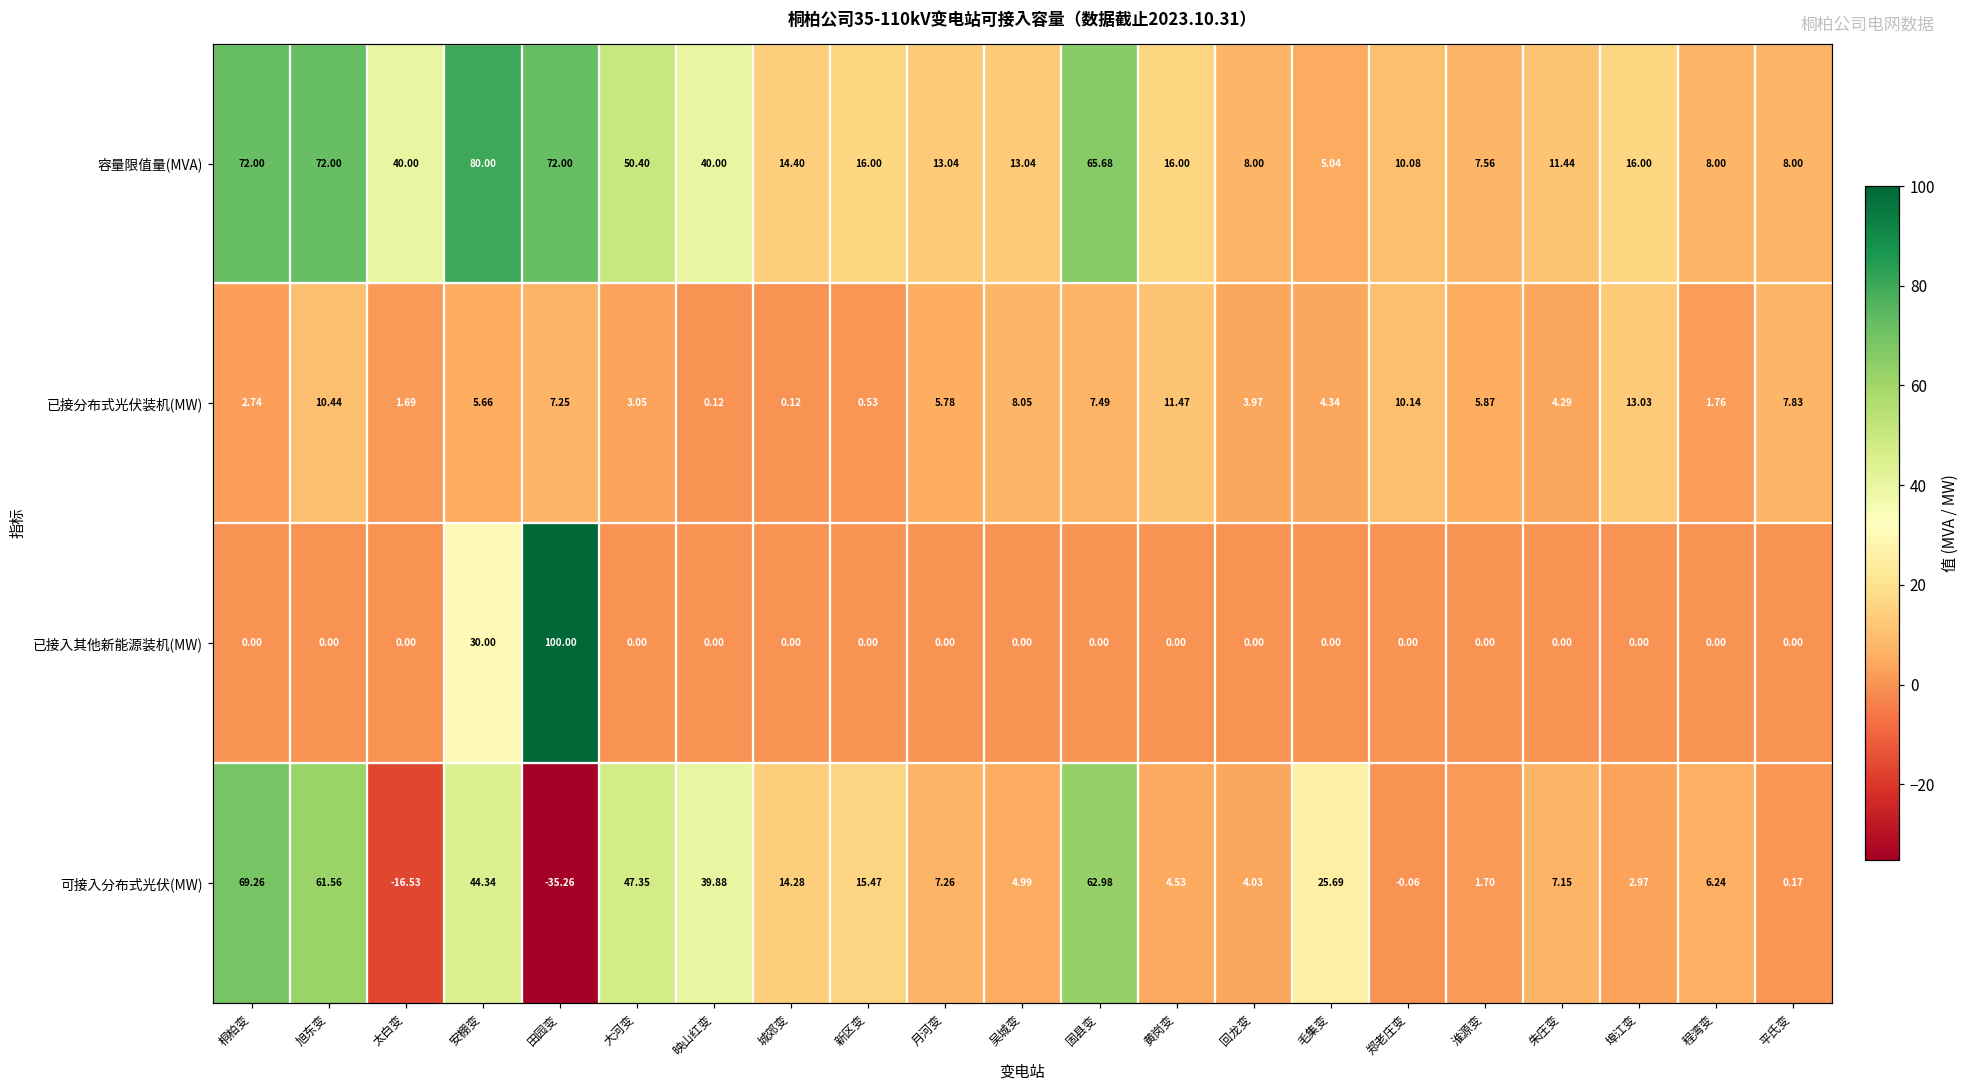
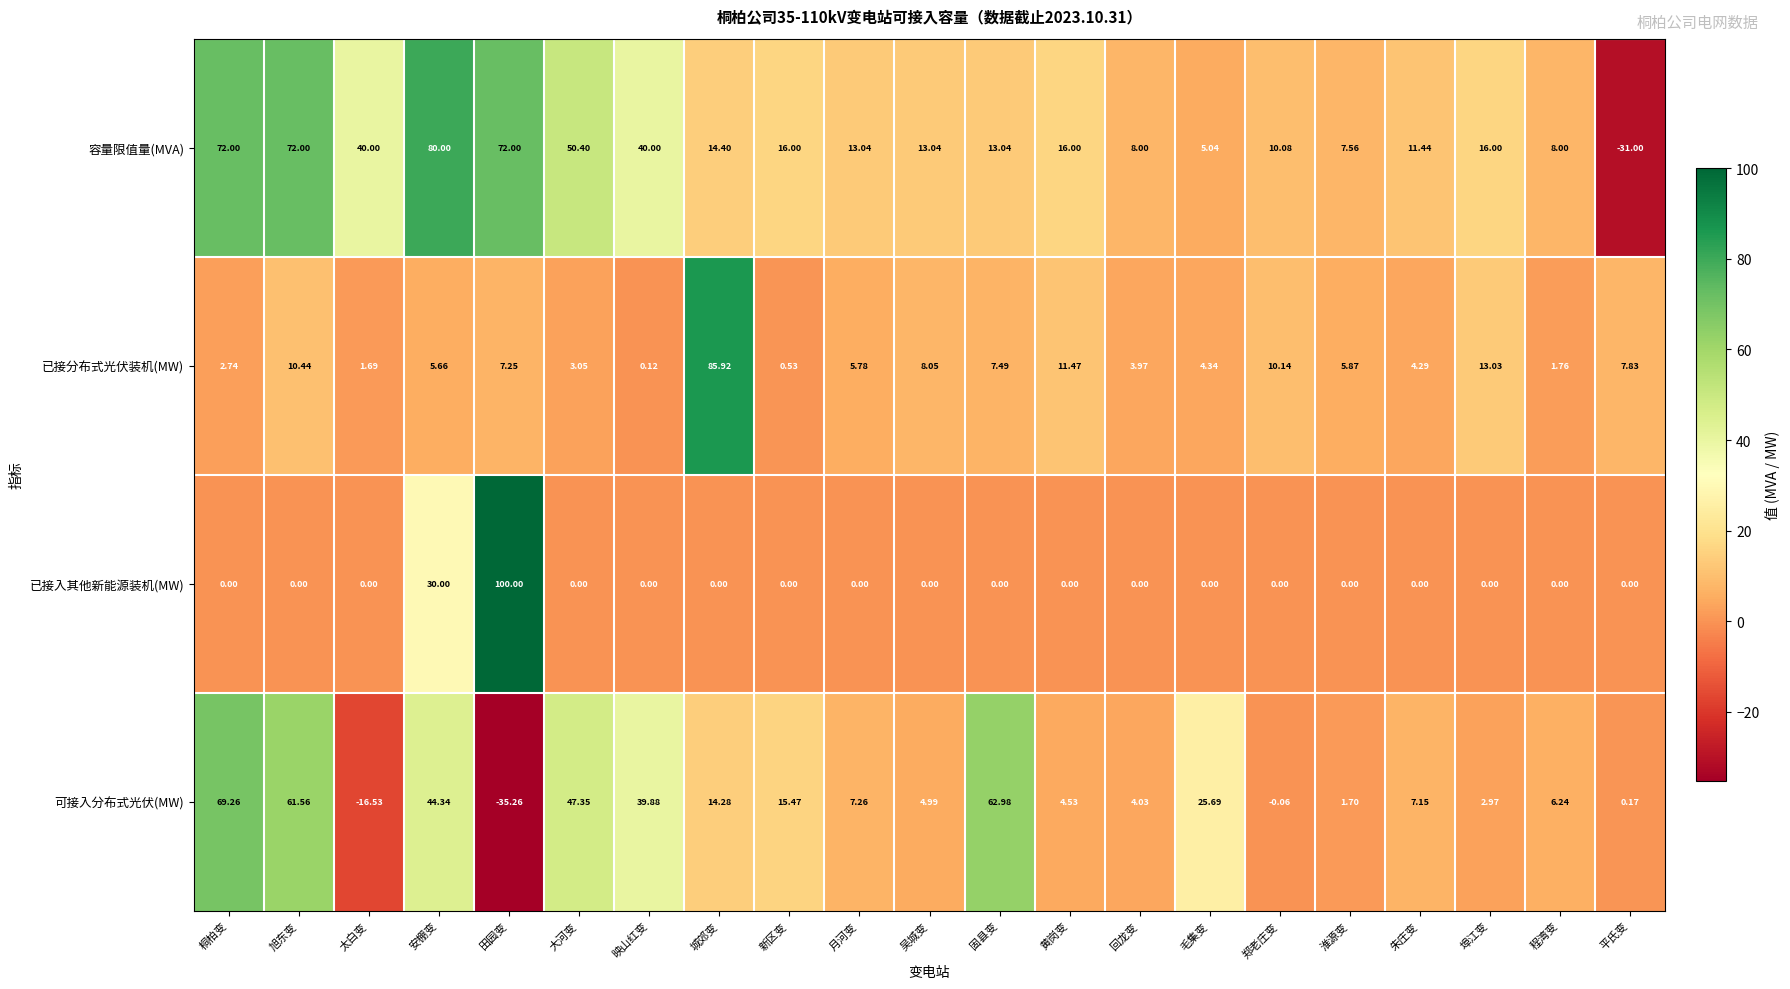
容量限值量(MVA), 固县变: 65.68 -> 13.04
容量限值量(MVA), 平氏变: 8.00 -> -31.00
已接分布式光伏装机(MW), 城郊变: 0.12 -> 85.92
